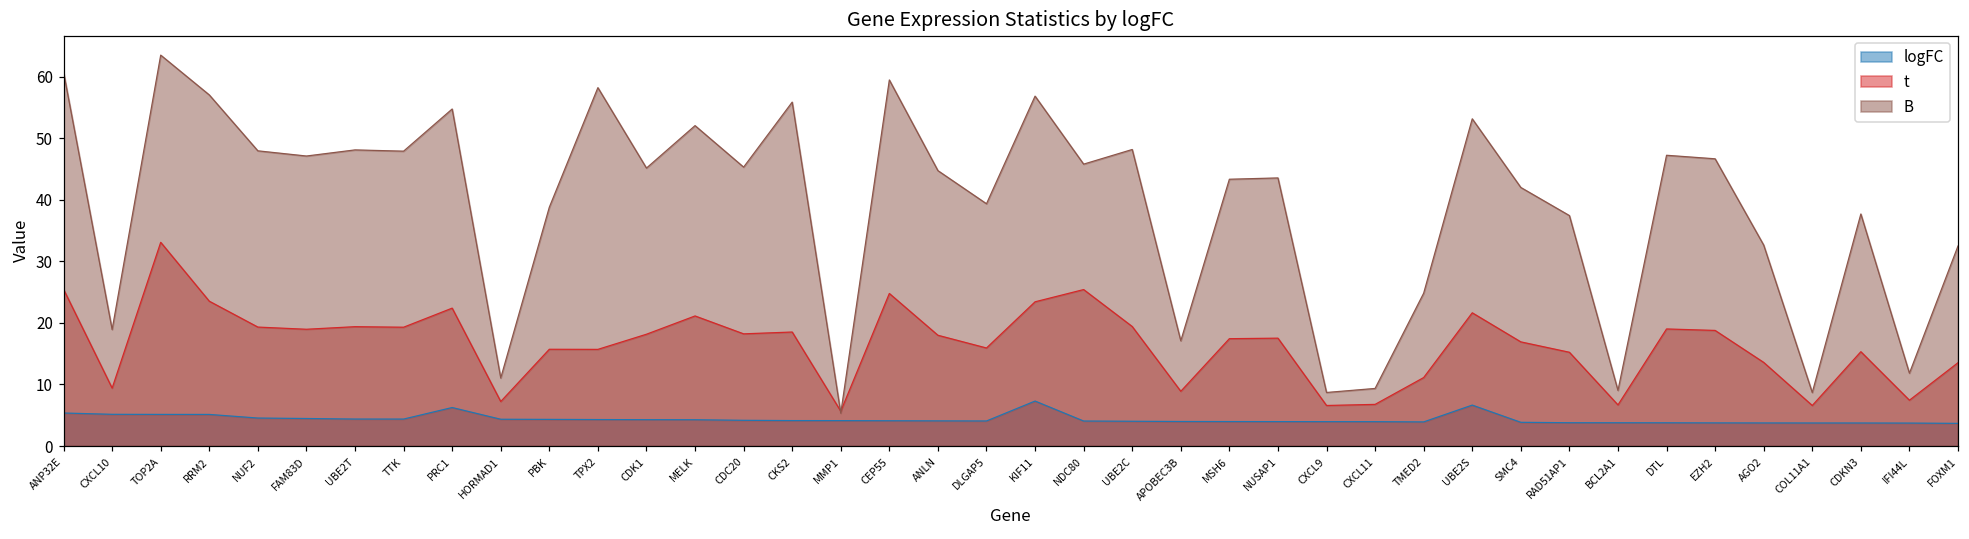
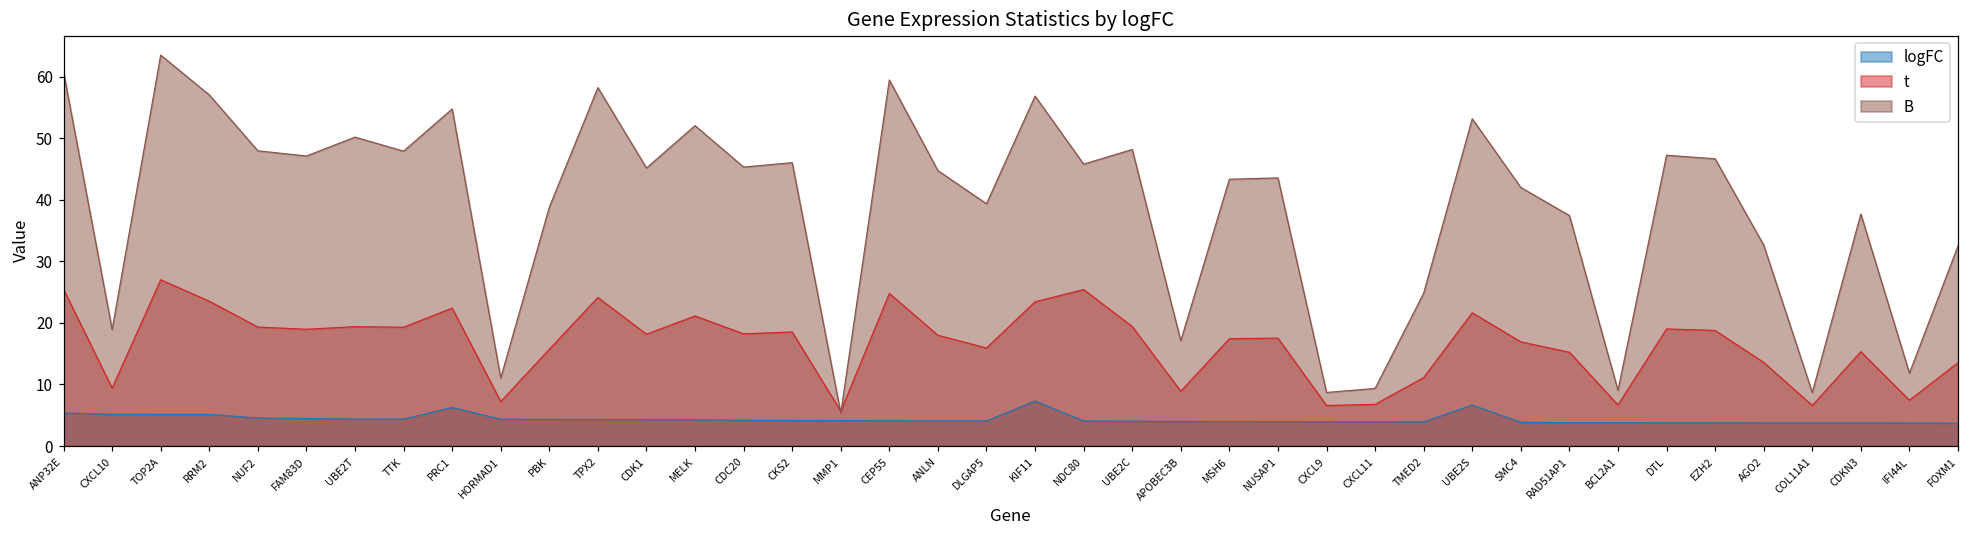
t, TOP2A: 33 -> 27
B, UBE2T: 48 -> 50
t, TPX2: 16 -> 24
B, CKS2: 56 -> 46
